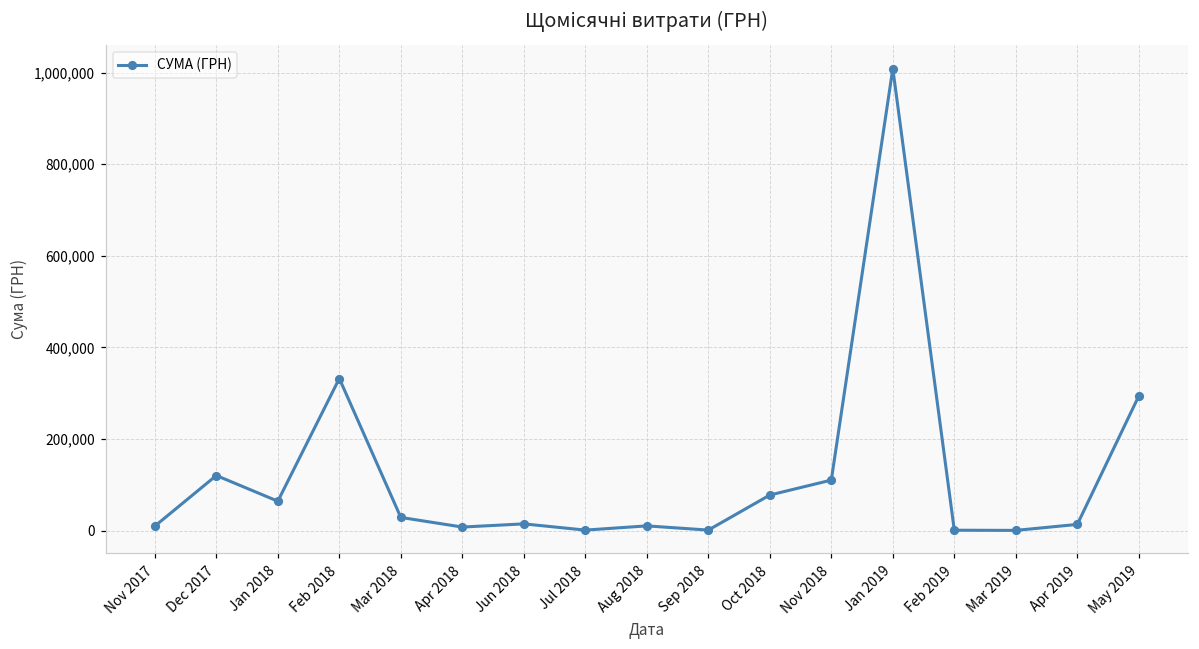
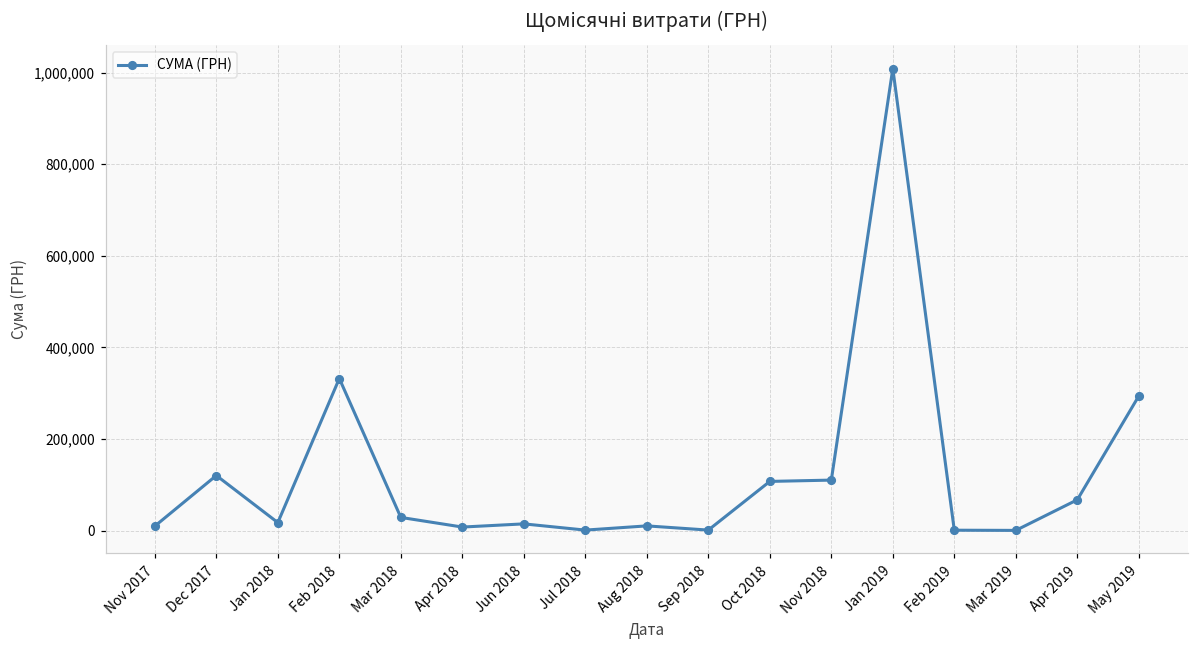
Jan 2018: 60,000 -> 20,000
Oct 2018: 80,000 -> 110,000
Apr 2019: 10,000 -> 70,000
